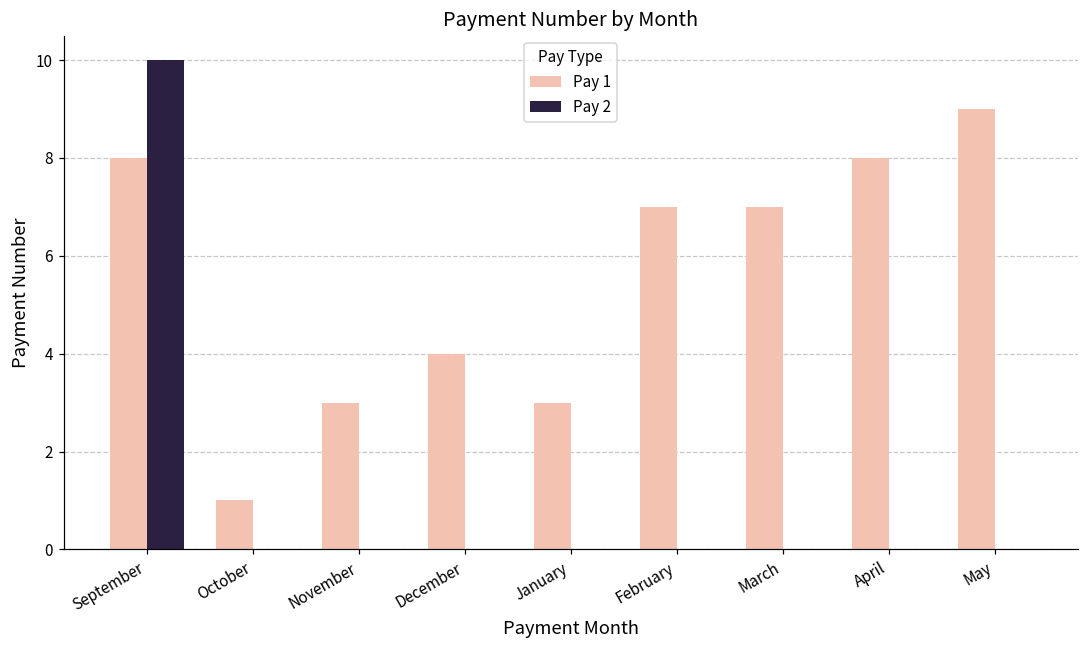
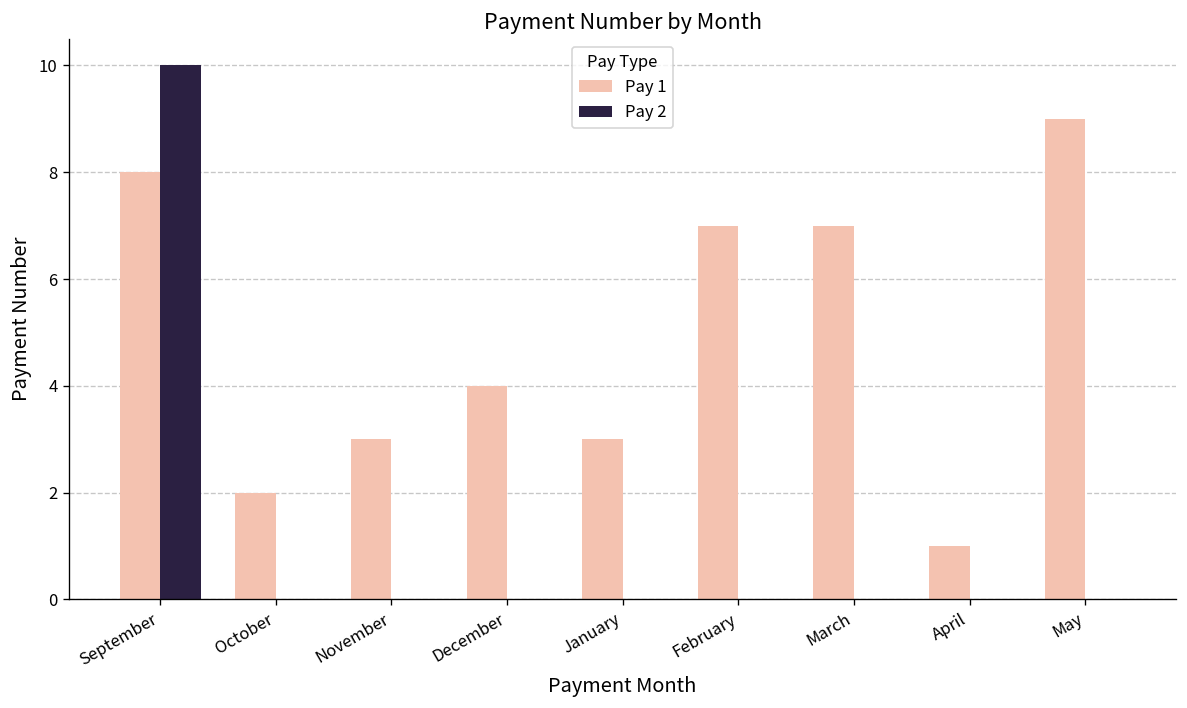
Pay 1, October: 1 -> 2
Pay 1, April: 8 -> 1
